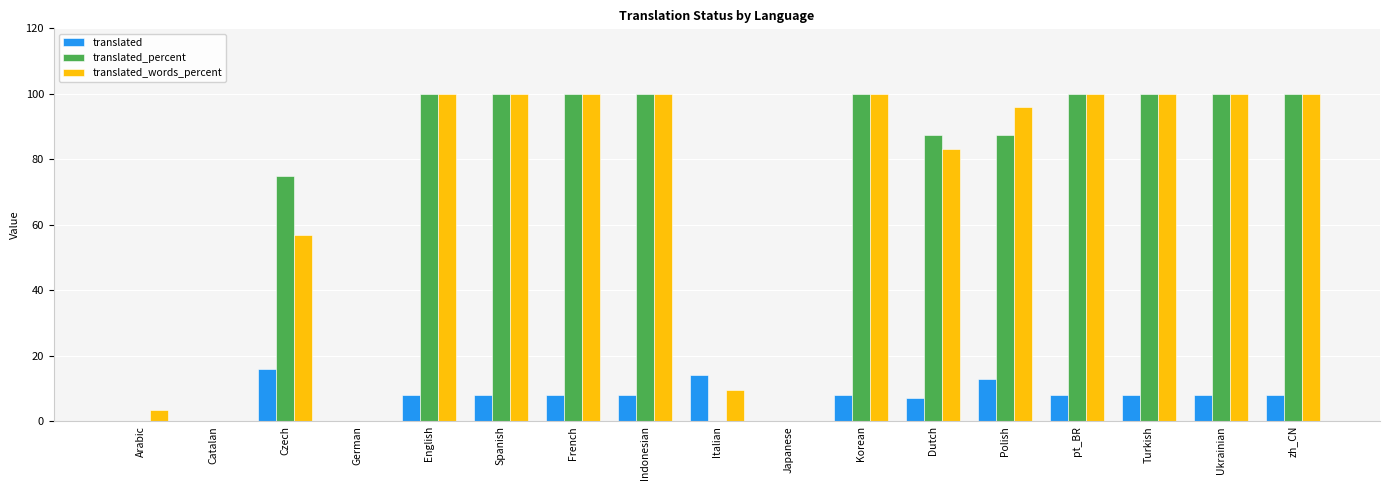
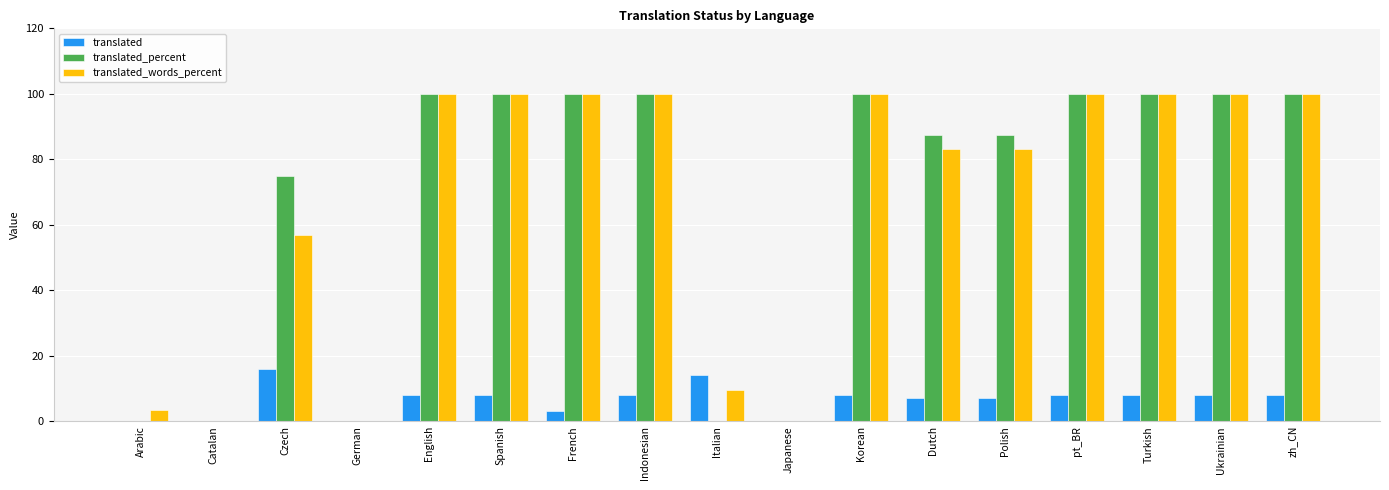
translated, French: 8 -> 3
translated, Polish: 13 -> 7
translated_words_percent, Polish: 96 -> 83
